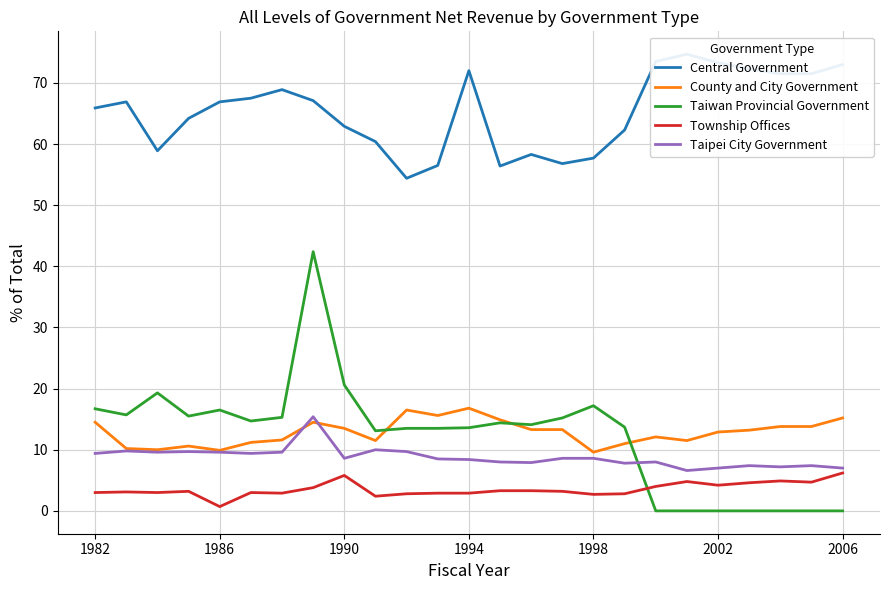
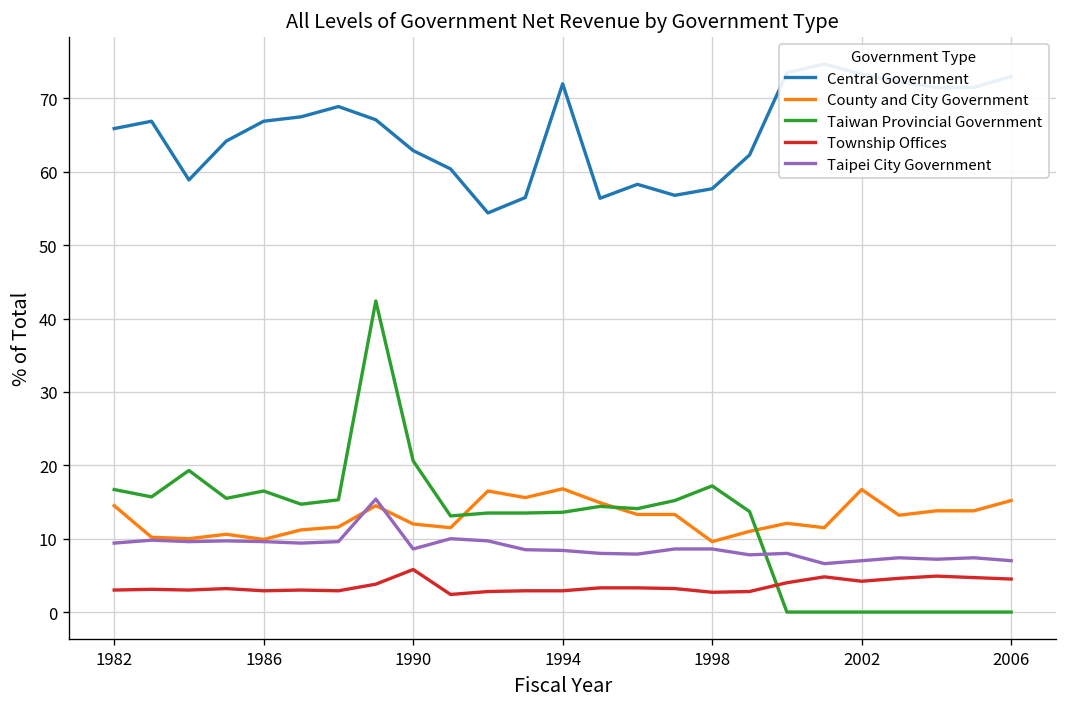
Township Offices, 1986: 1 -> 3
County and City Government, 1990: 14 -> 12
County and City Government, 2002: 13 -> 17
Township Offices, 2006: 6 -> 5
